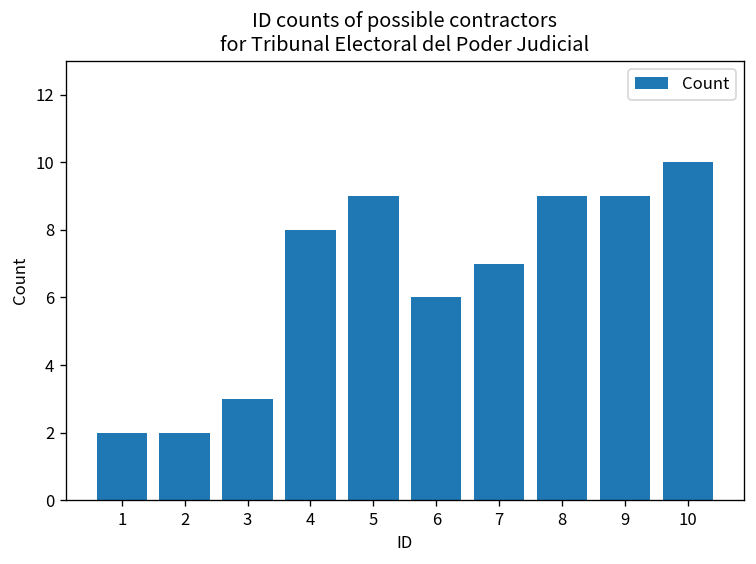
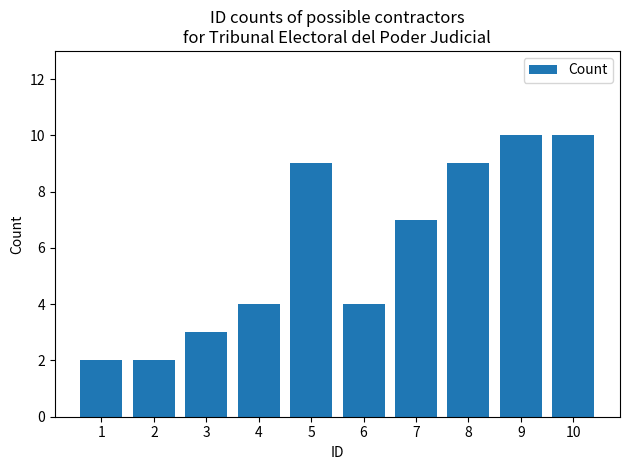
4: 8 -> 4
6: 6 -> 4
9: 9 -> 10
